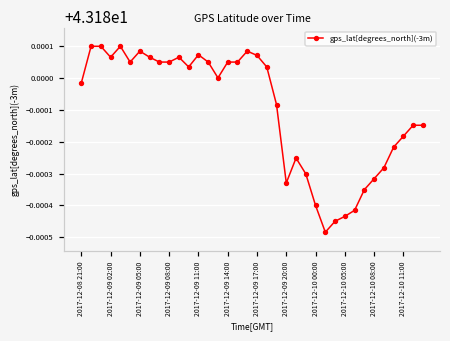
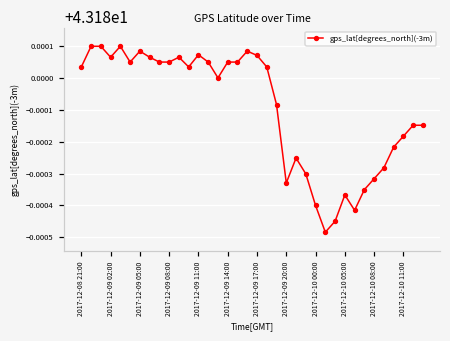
2017-12-08 21:00: 43.17998 -> 43.18003
2017-12-10 05:00: 43.17957 -> 43.17963
